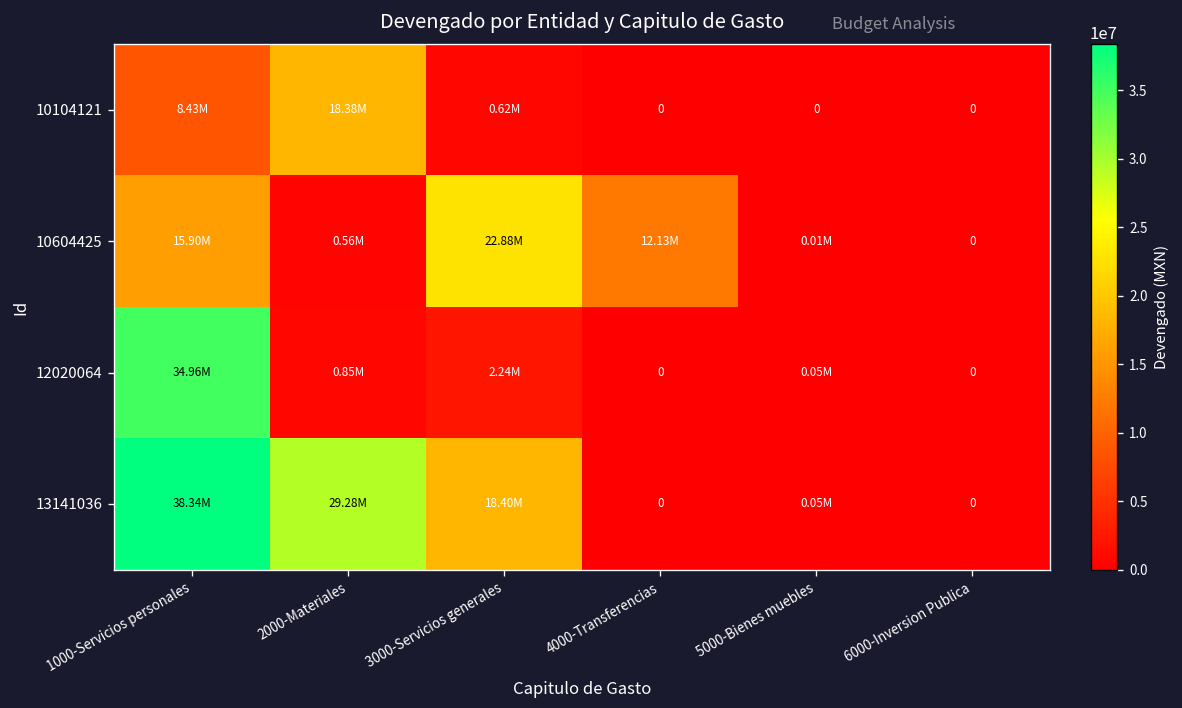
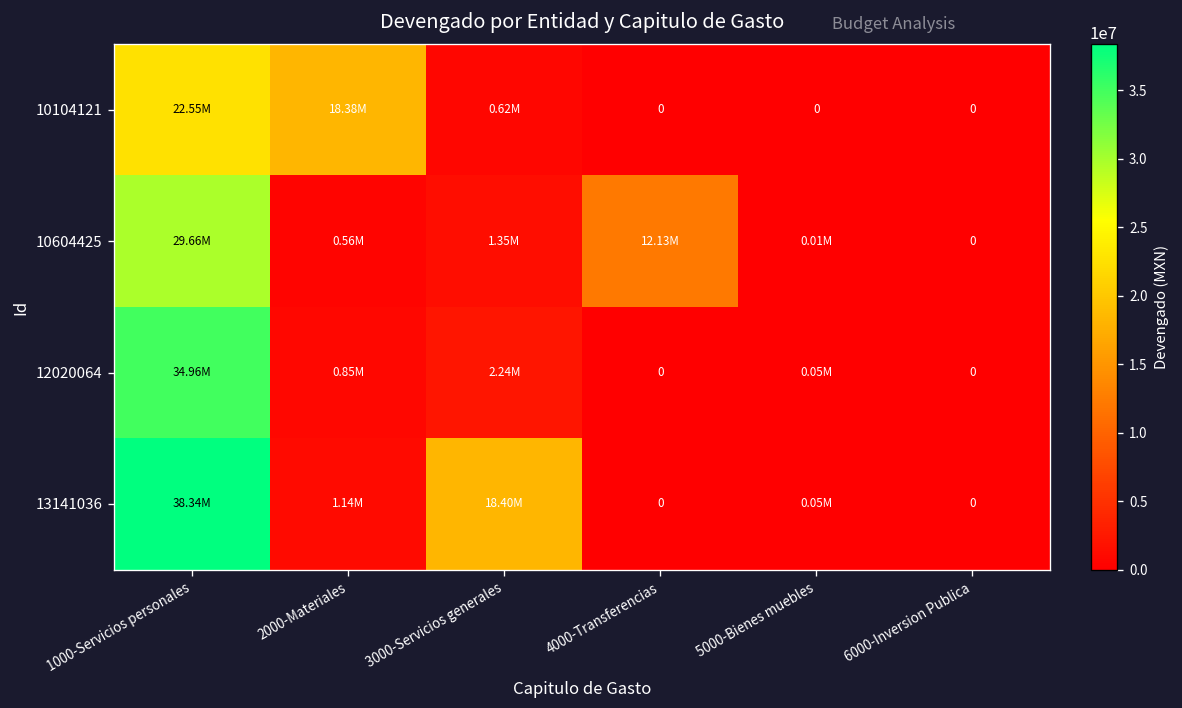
10104121, 1000-Servicios personales: 8.43M -> 22.55M
10604425, 1000-Servicios personales: 15.90M -> 29.66M
10604425, 3000-Servicios generales: 22.88M -> 1.35M
13141036, 2000-Materiales: 29.28M -> 1.14M
